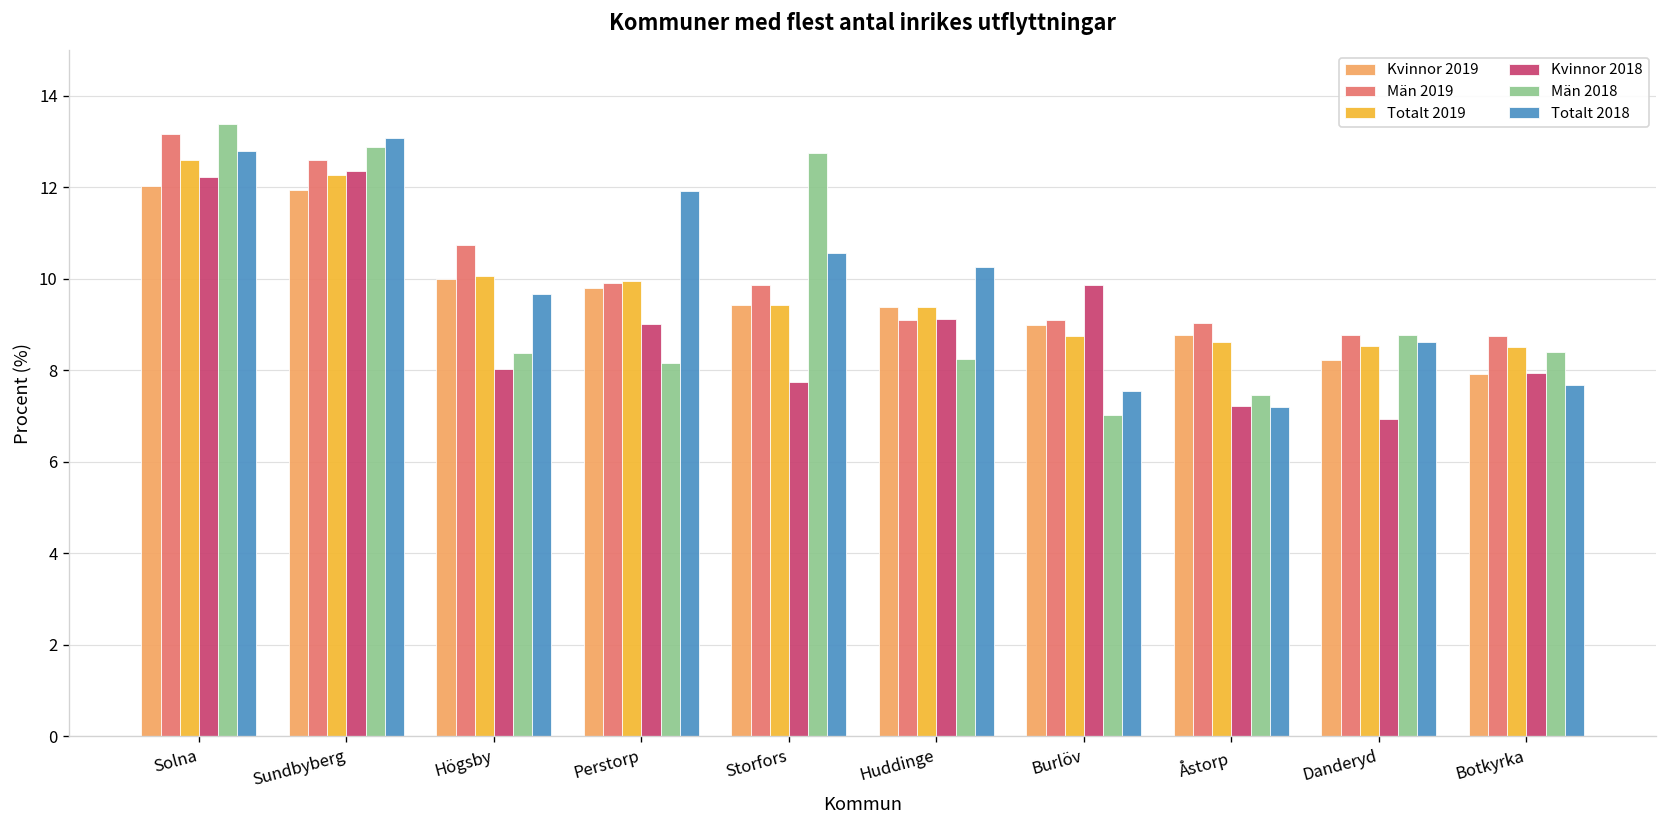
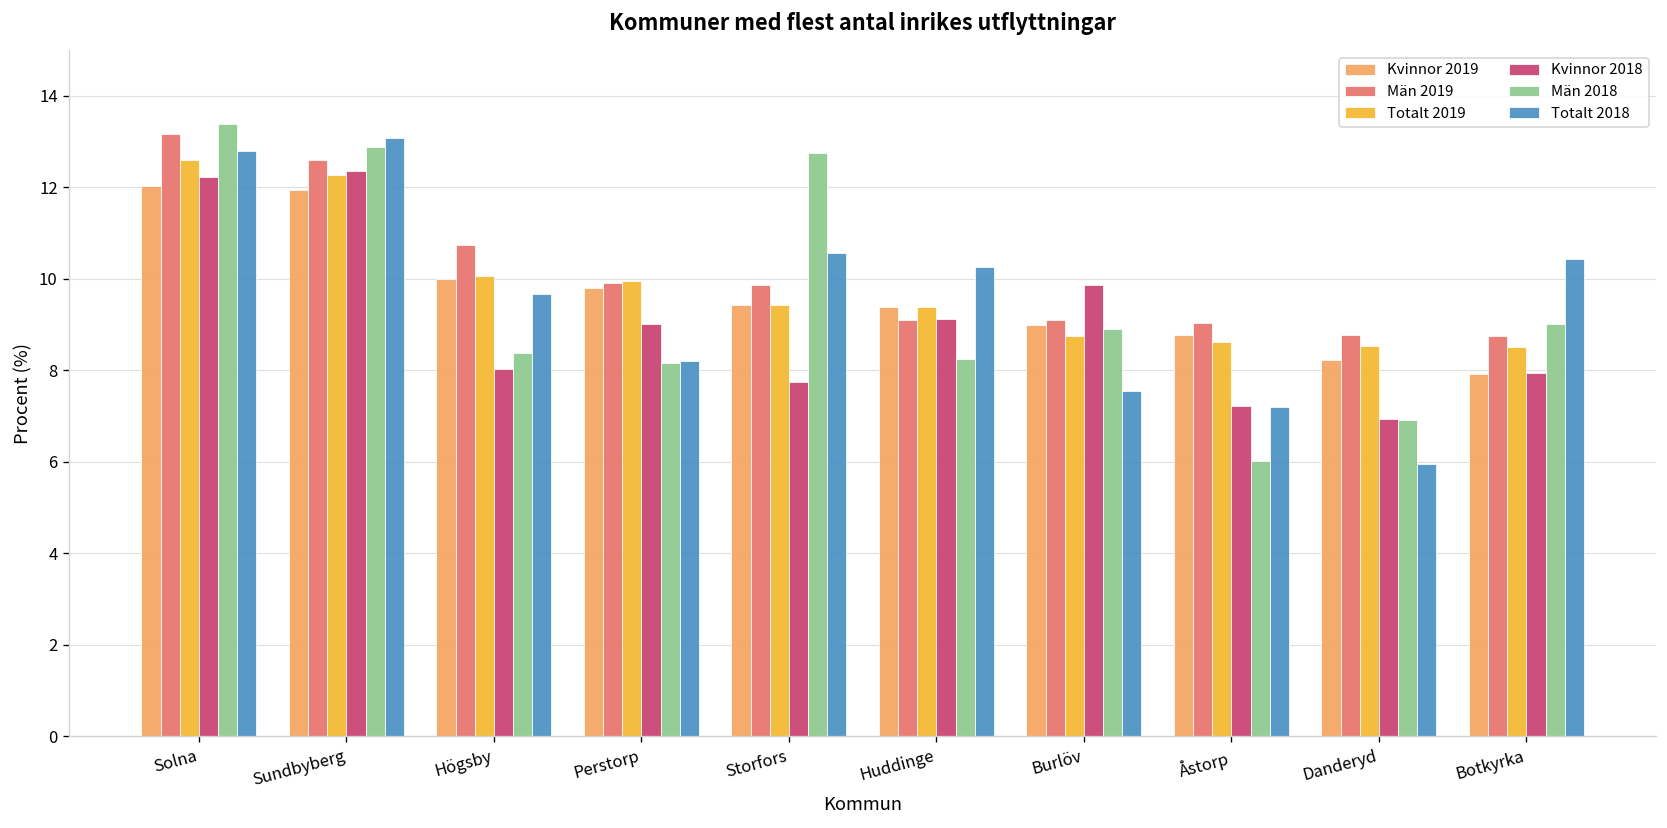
Totalt 2018, Perstorp: 11.9 -> 8.2
Män 2018, Burlöv: 7.0 -> 8.9
Män 2018, Åstorp: 7.5 -> 6.0
Män 2018, Danderyd: 8.8 -> 6.9
Totalt 2018, Danderyd: 8.6 -> 6.0
Män 2018, Botkyrka: 8.4 -> 9.0
Totalt 2018, Botkyrka: 7.7 -> 10.4
